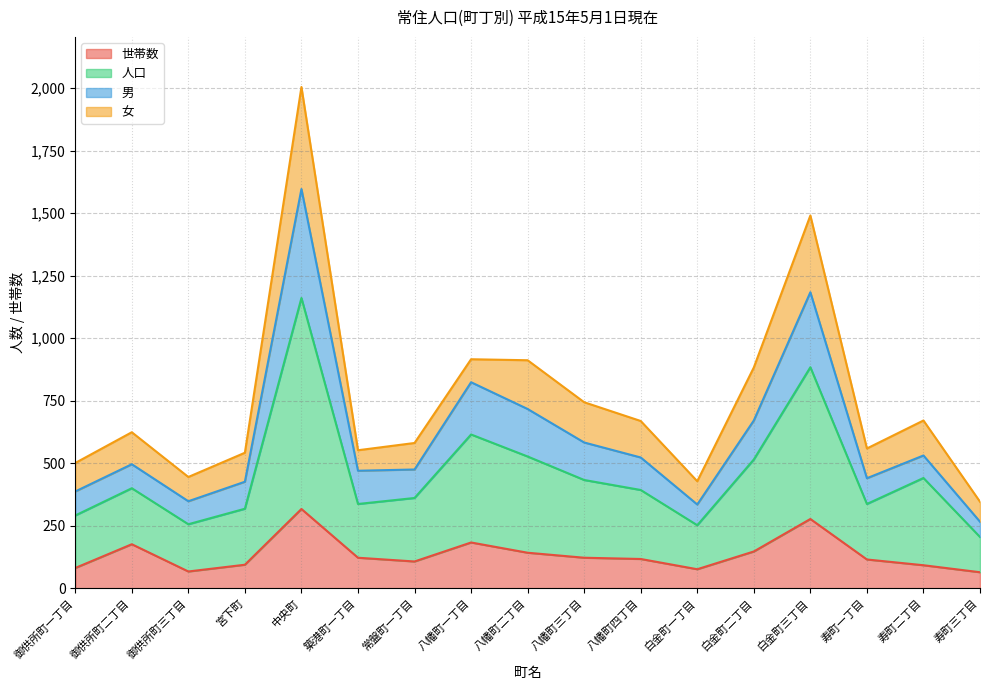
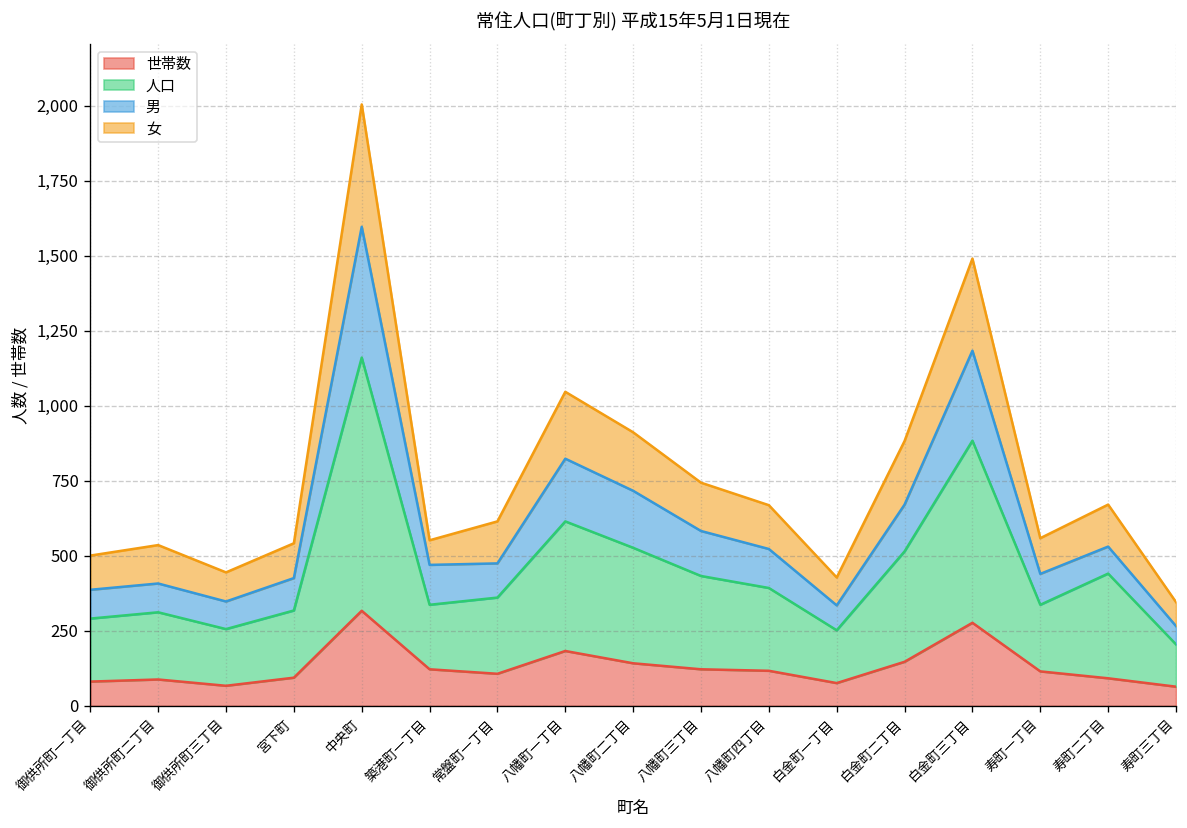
世帯数, 御供所町二丁目: 180 -> 90
女, 常盤町一丁目: 110 -> 140
女, 八幡町一丁目: 90 -> 220
